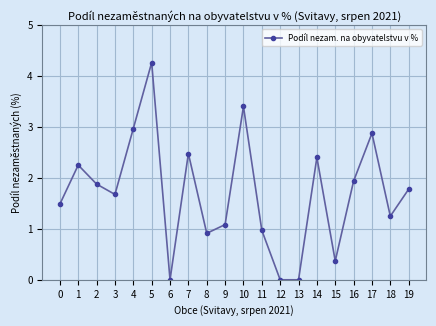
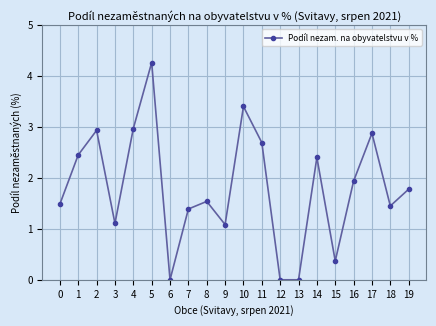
1: 2.3 -> 2.5
2: 1.9 -> 2.9
3: 1.7 -> 1.1
7: 2.5 -> 1.4
8: 0.9 -> 1.5
11: 1.0 -> 2.7
18: 1.2 -> 1.4
